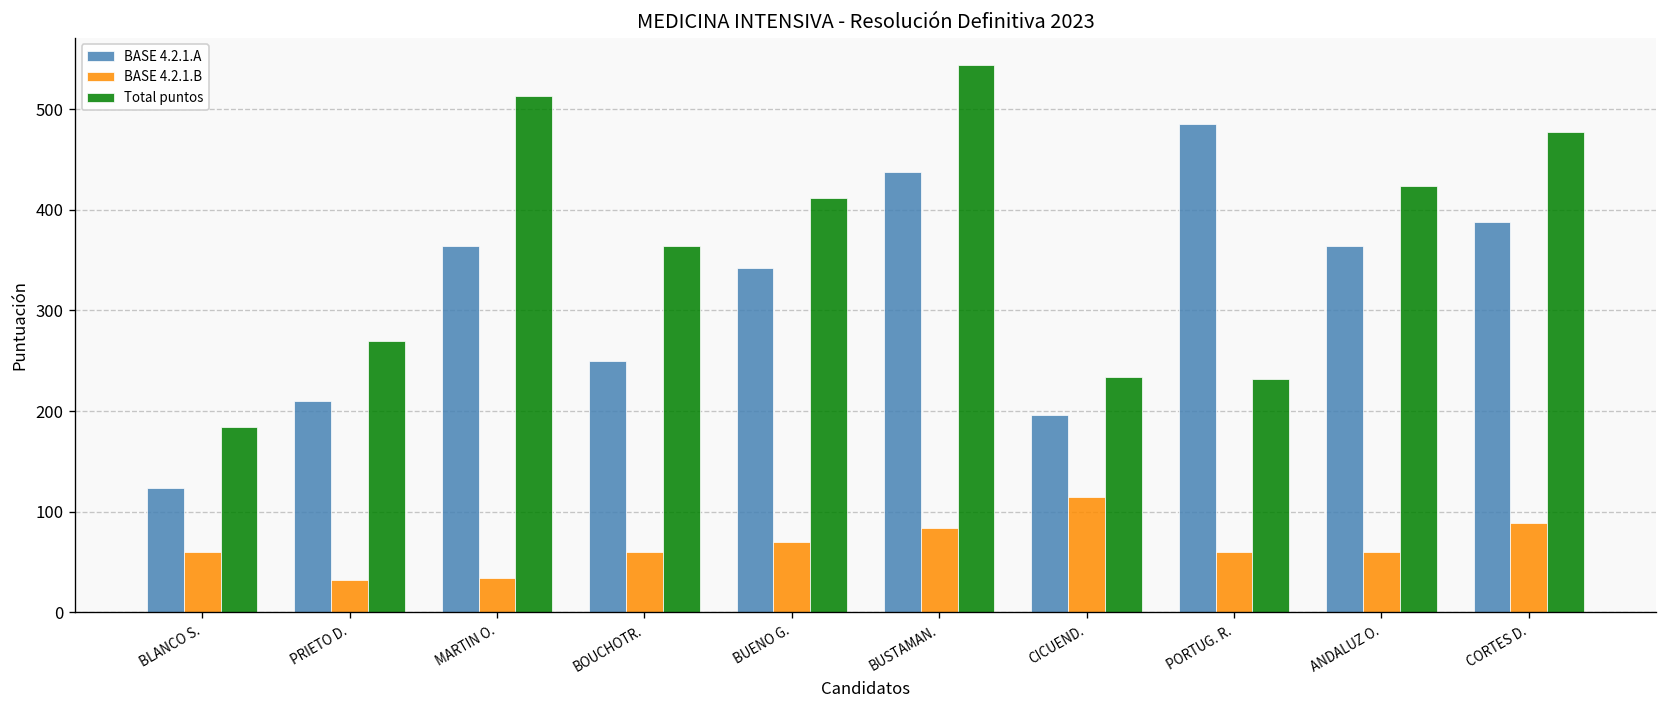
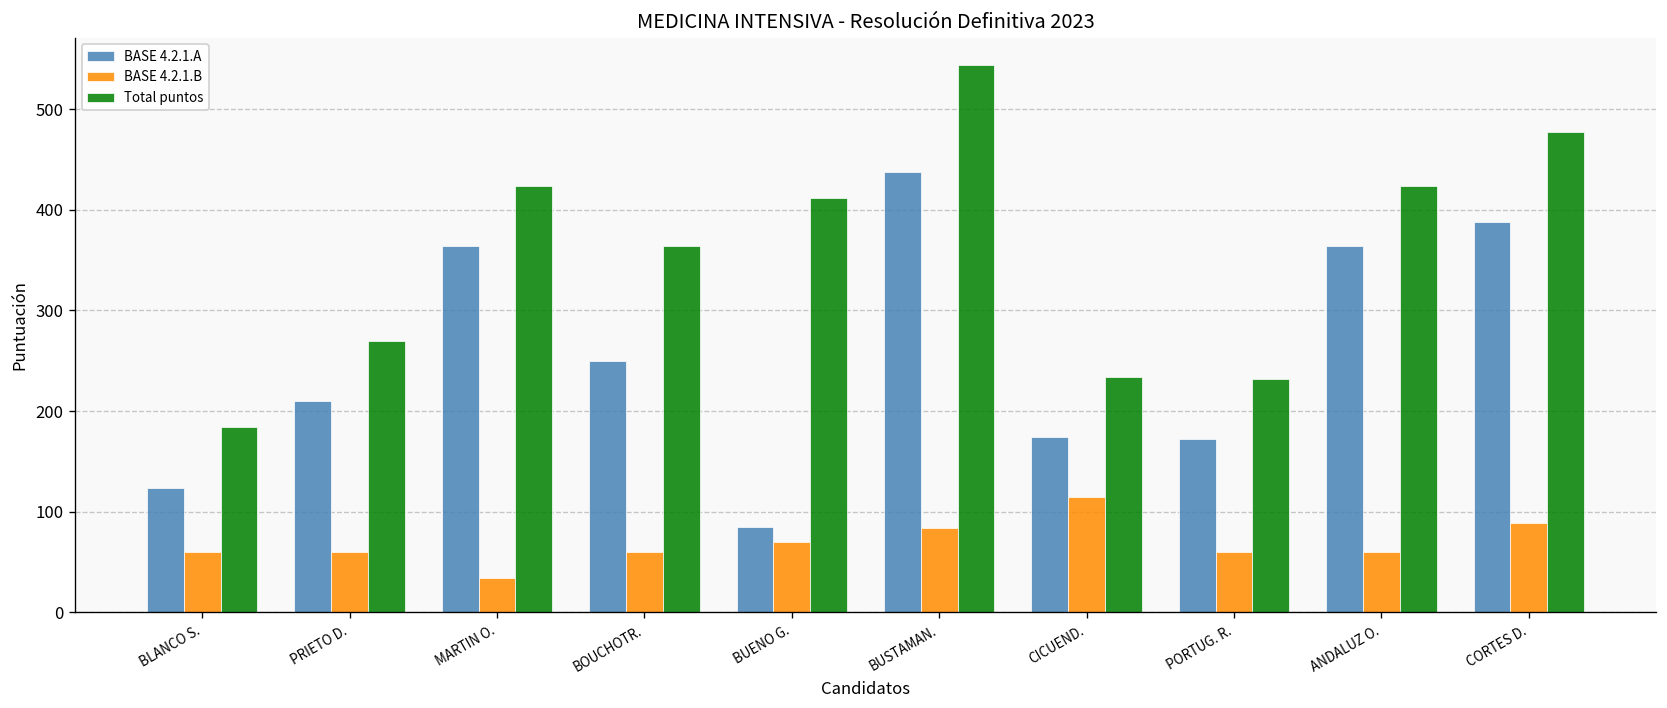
BASE 4.2.1.B, PRIETO D.: 30 -> 60
Total puntos, MARTIN O.: 510 -> 420
BASE 4.2.1.A, BUENO G.: 340 -> 80
BASE 4.2.1.A, CICUEND.: 200 -> 170
BASE 4.2.1.A, PORTUG. R.: 490 -> 170
